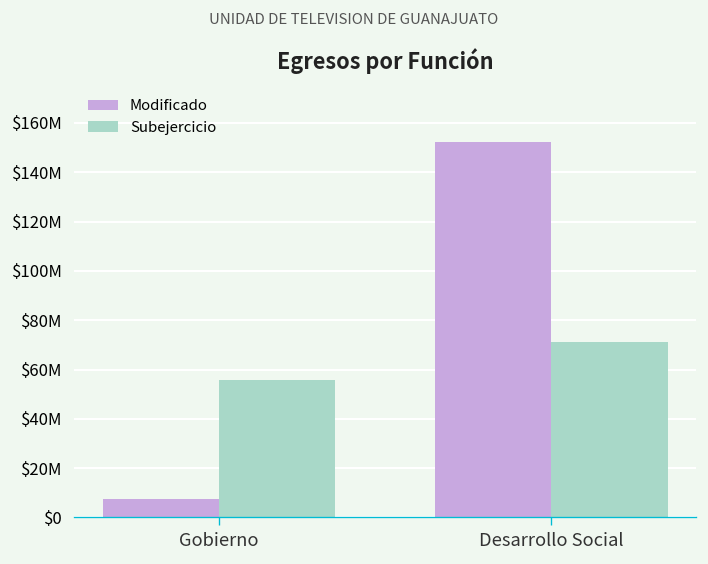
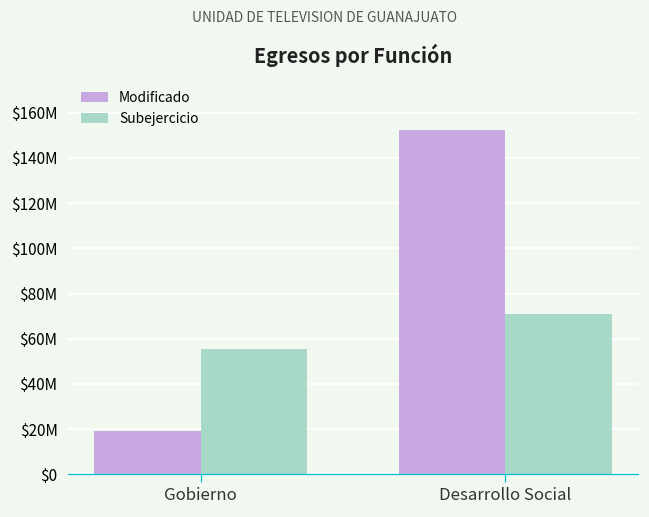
Modificado, Gobierno: $7000000 -> $19000000
